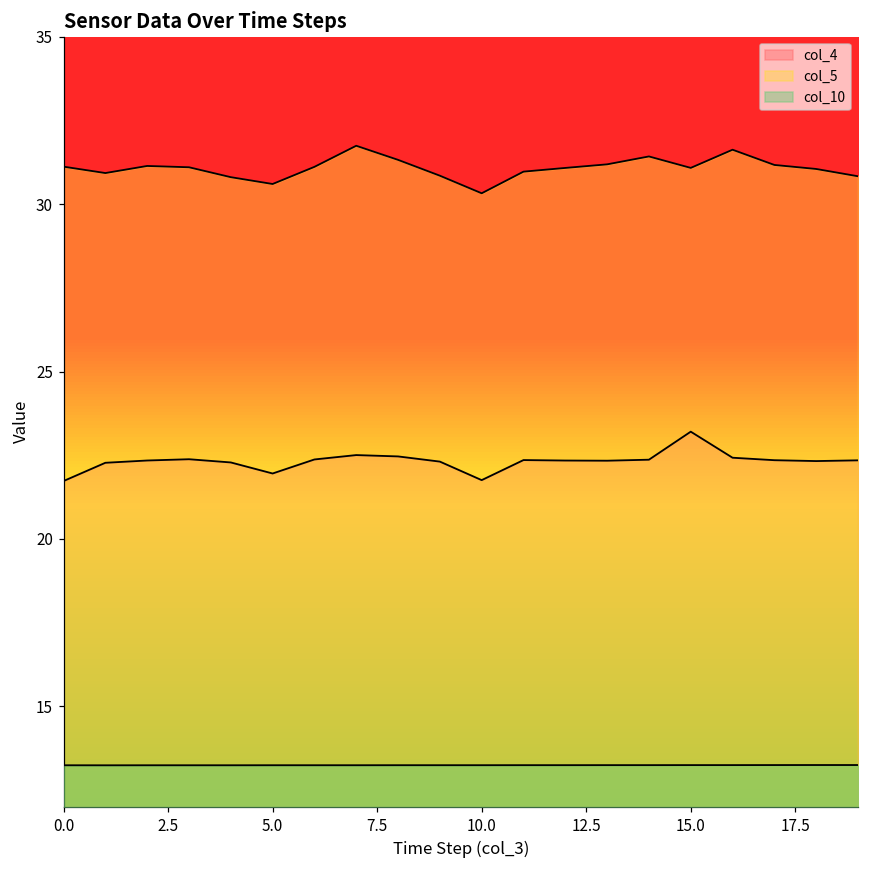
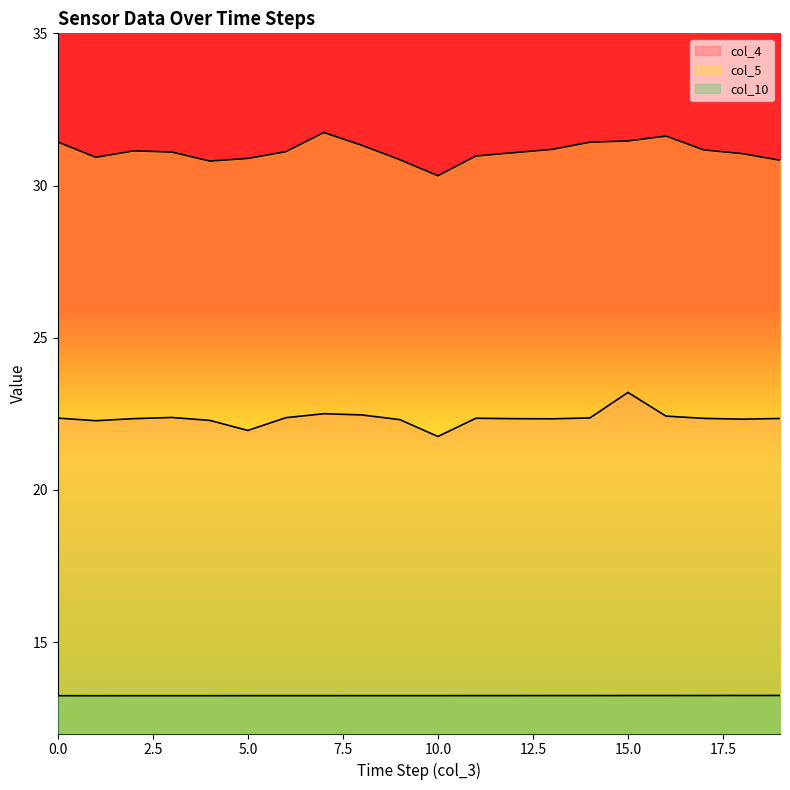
col_4, 0.0: 21.7 -> 22.4
col_5, 0.0: 31.1 -> 31.4
col_5, 5.0: 30.6 -> 30.9
col_5, 15.0: 31.1 -> 31.5
